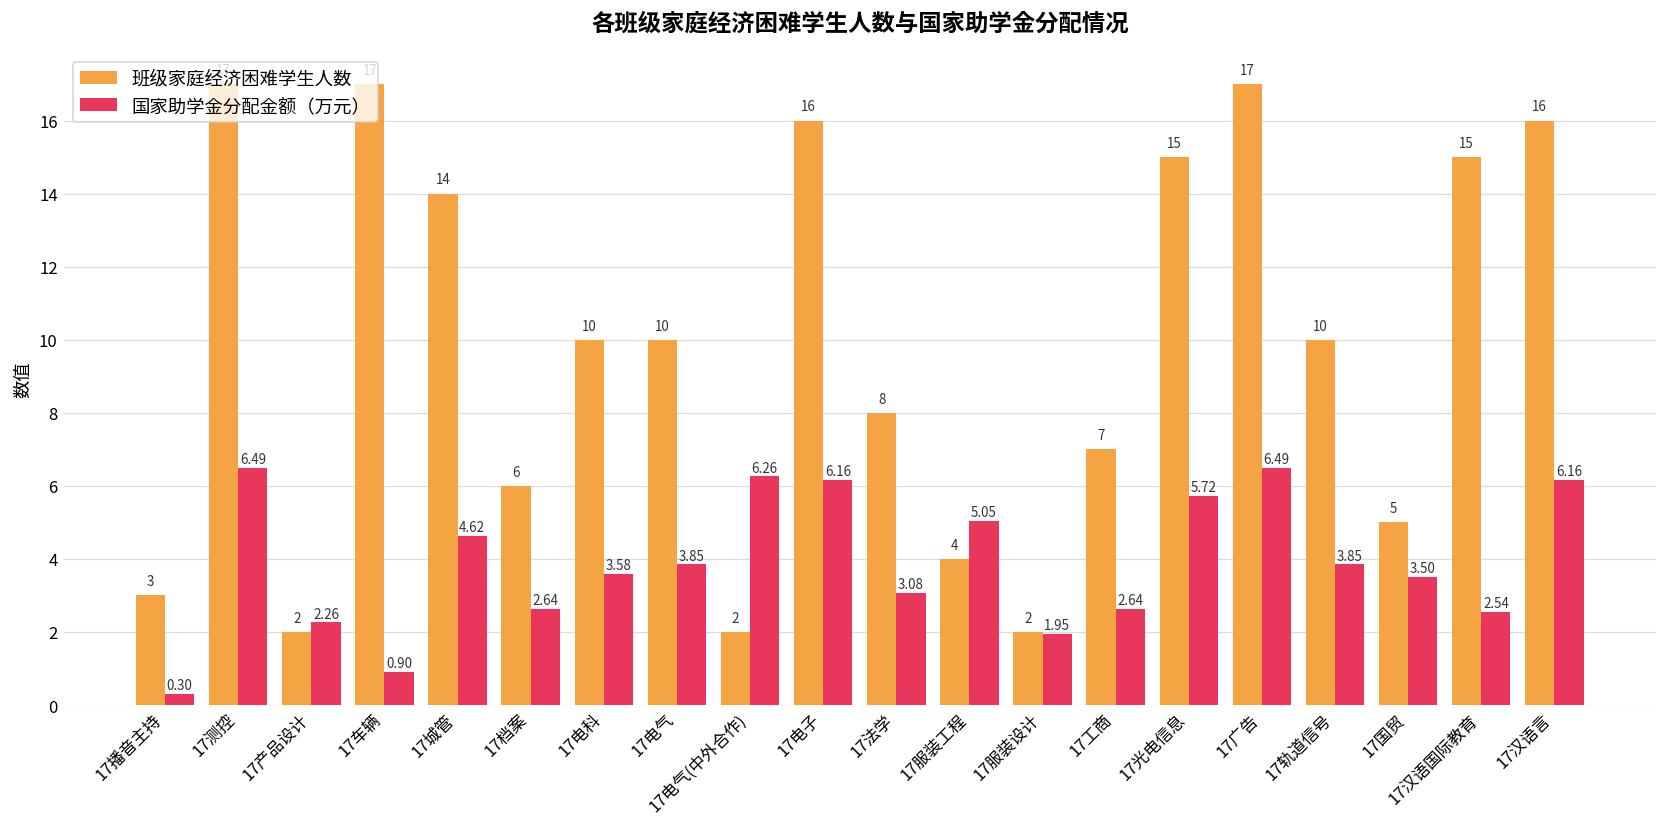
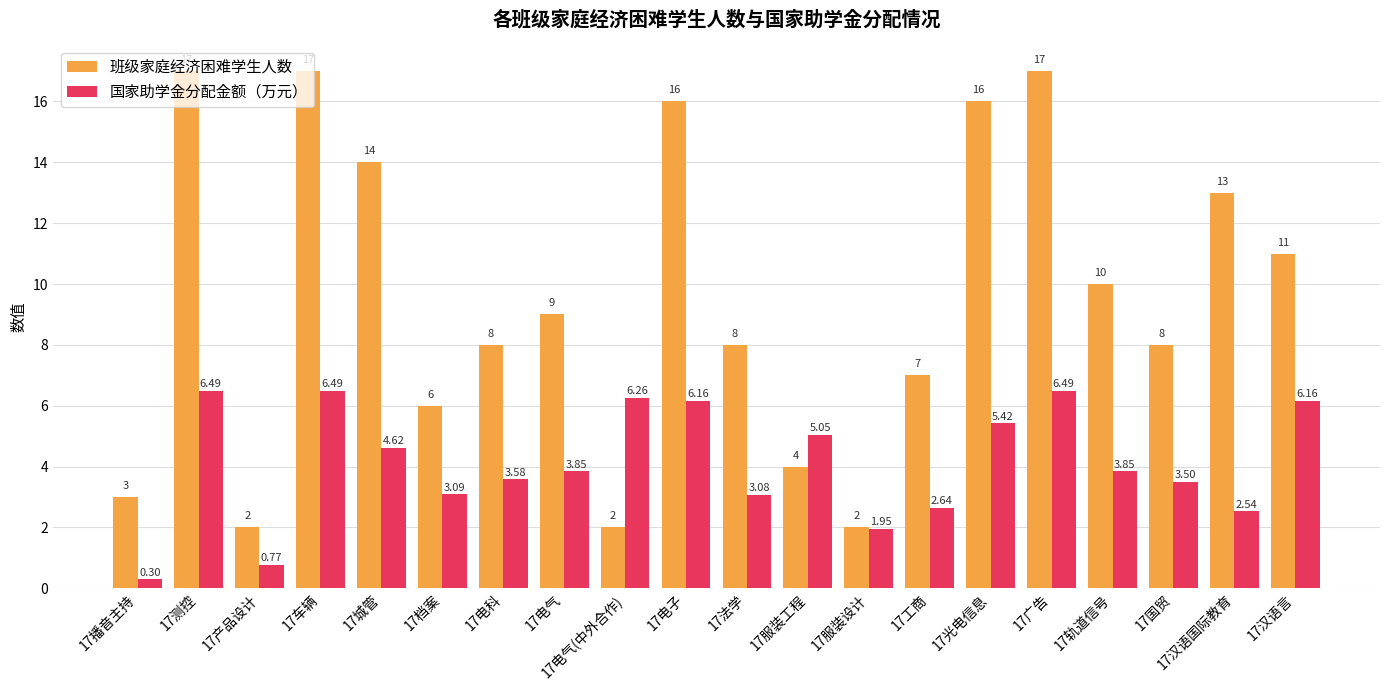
国家助学金分配金额（万元）, 17产品设计: 2.26 -> 0.77
国家助学金分配金额（万元）, 17车辆: 0.90 -> 6.49
国家助学金分配金额（万元）, 17档案: 2.64 -> 3.09
班级家庭经济困难学生人数, 17电科: 10 -> 8
班级家庭经济困难学生人数, 17电气: 10 -> 9
班级家庭经济困难学生人数, 17光电信息: 15 -> 16
国家助学金分配金额（万元）, 17光电信息: 5.72 -> 5.42
班级家庭经济困难学生人数, 17国贸: 5 -> 8
班级家庭经济困难学生人数, 17汉语国际教育: 15 -> 13
班级家庭经济困难学生人数, 17汉语言: 16 -> 11
